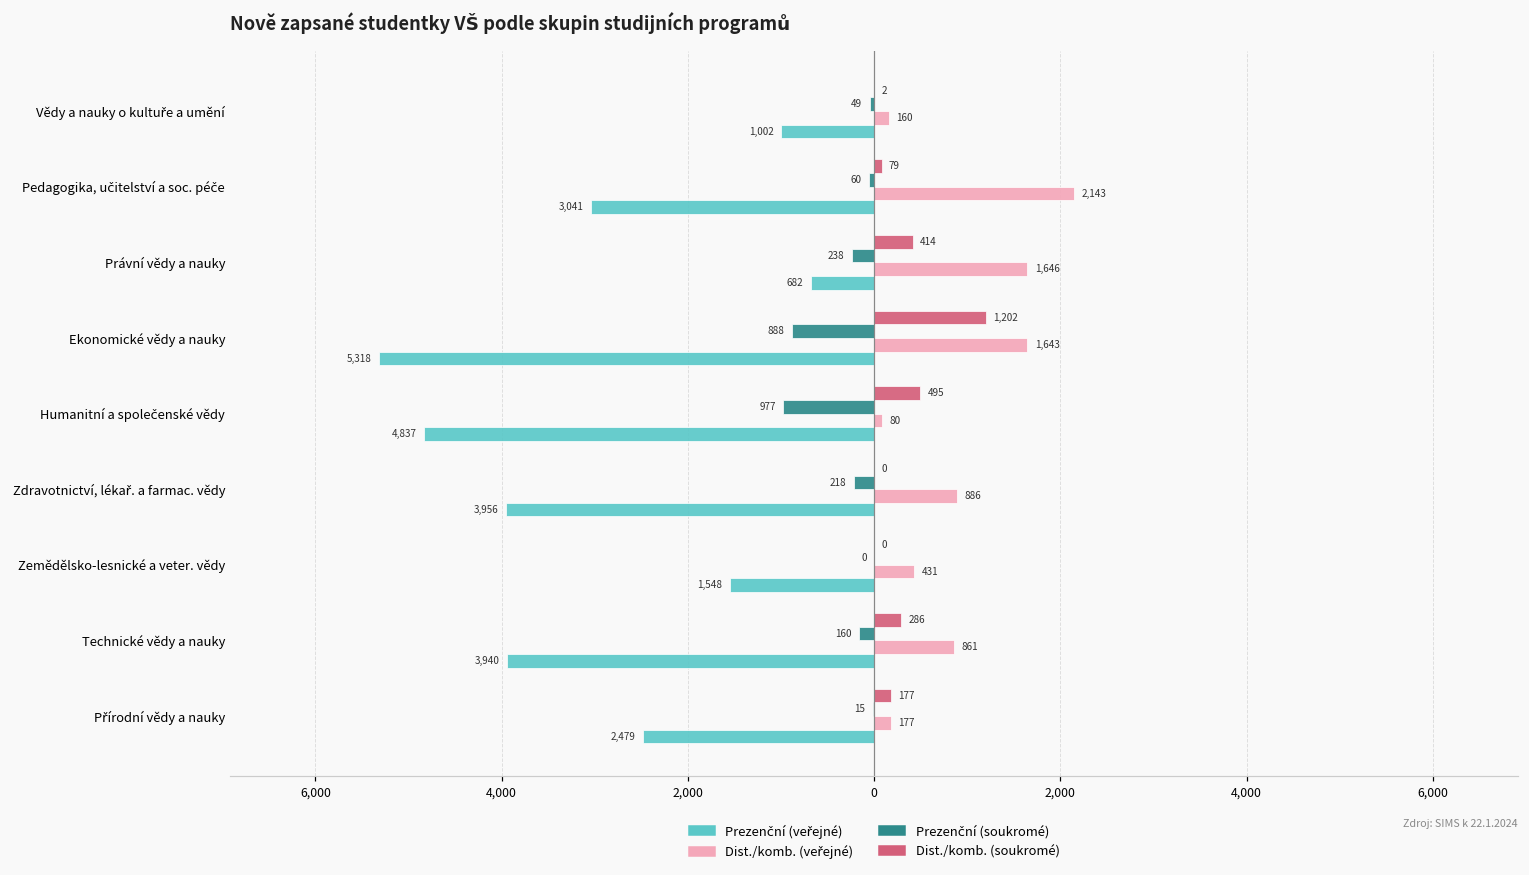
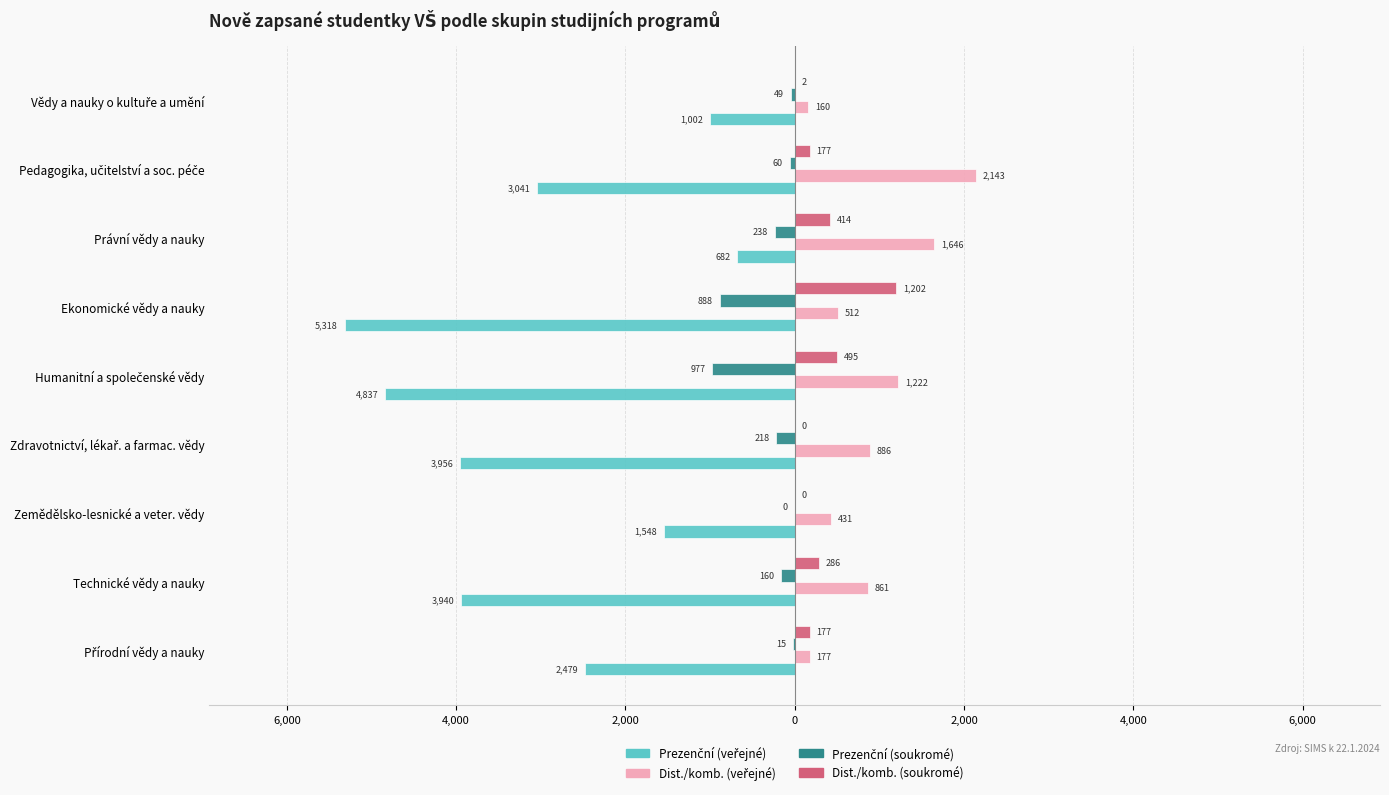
Dist./komb. (soukromé), Pedagogika, učitelství a soc. péče: 79 -> 177
Dist./komb. (veřejné), Ekonomické vědy a nauky: 1,643 -> 512
Dist./komb. (veřejné), Humanitní a společenské vědy: 80 -> 1,222
